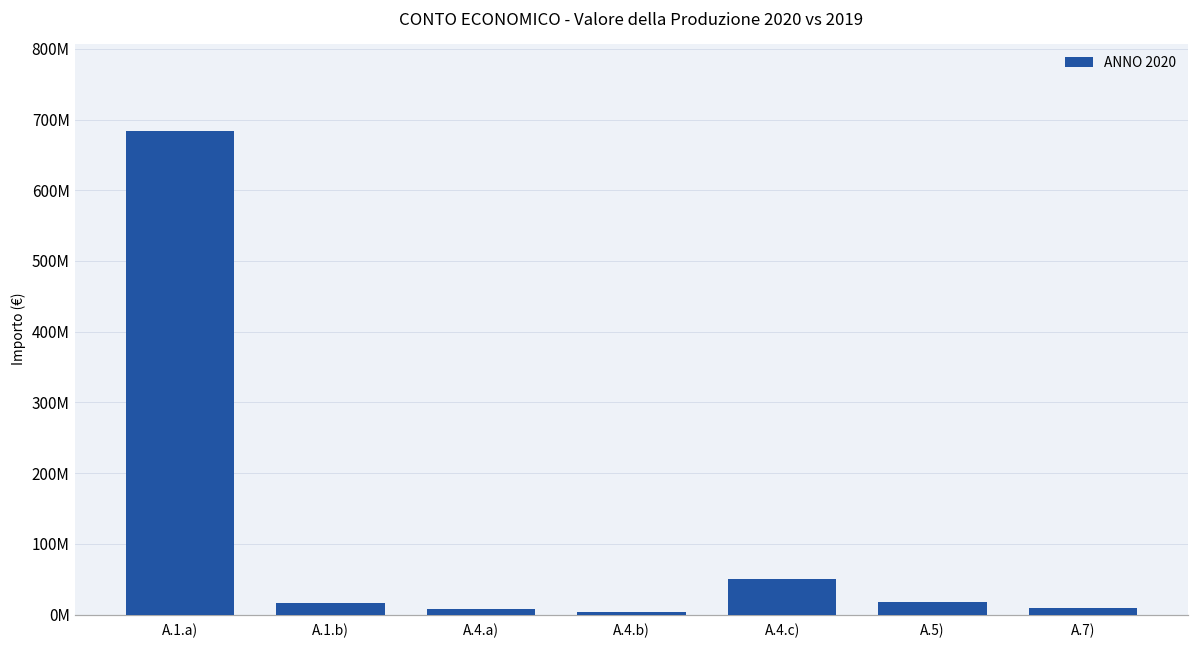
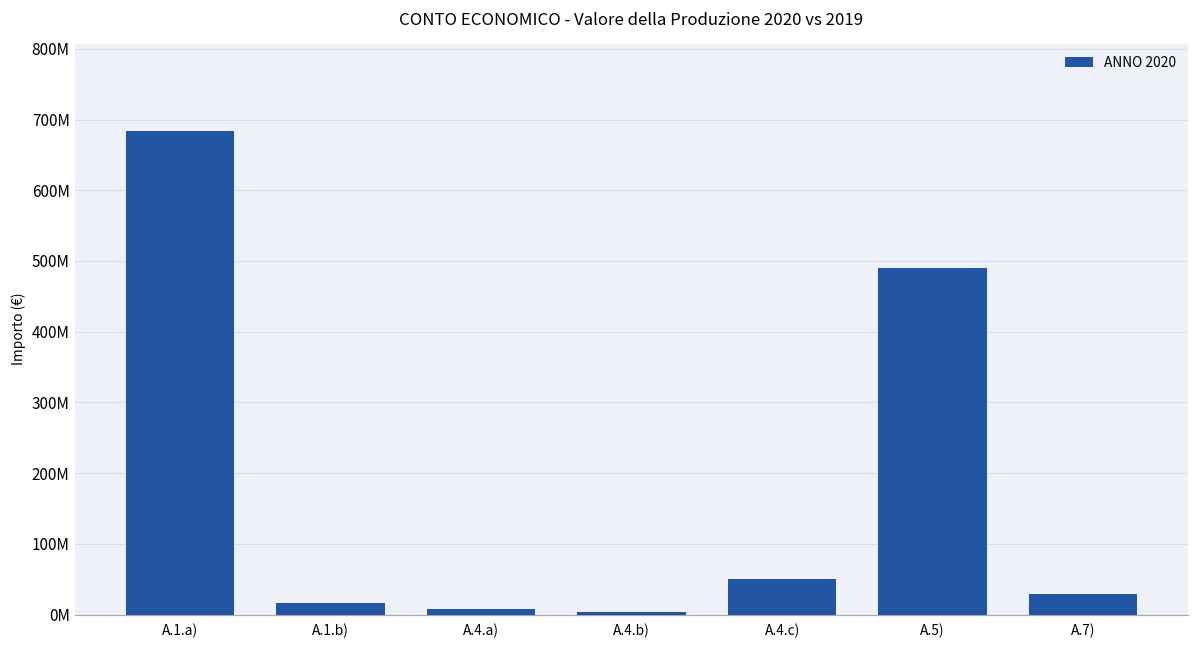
A.5): 20000000 -> 490000000
A.7): 10000000 -> 30000000
